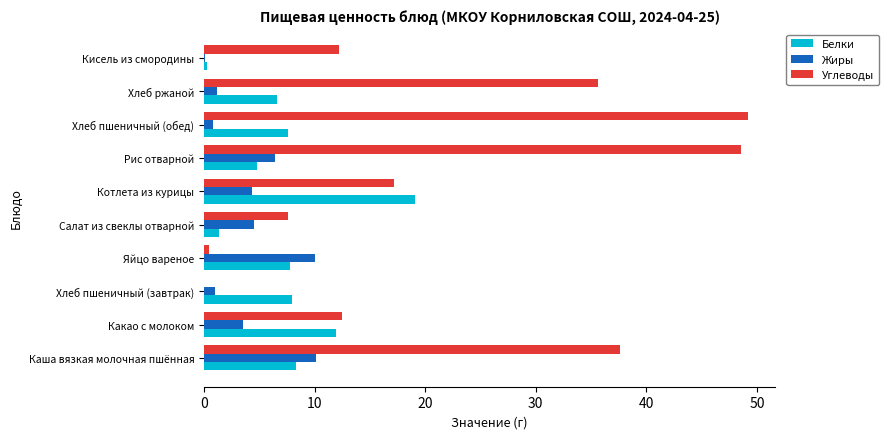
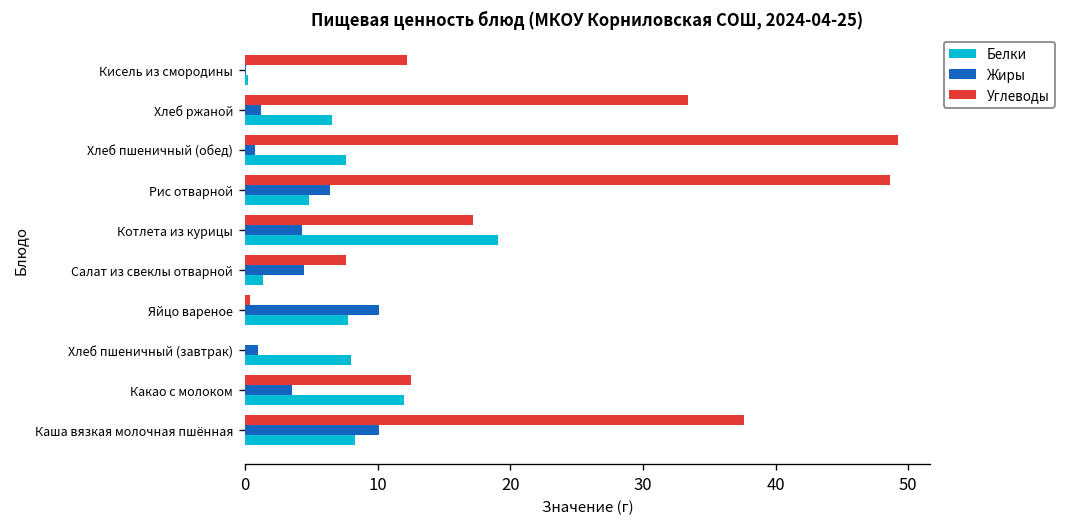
Углеводы, Хлеб ржаной: 35.6 -> 33.4
